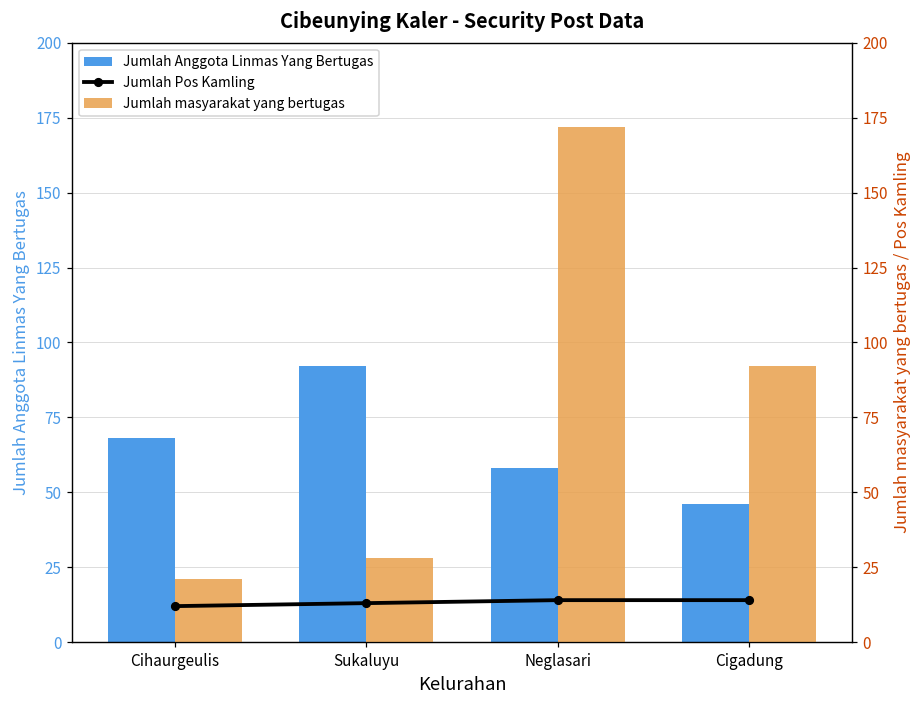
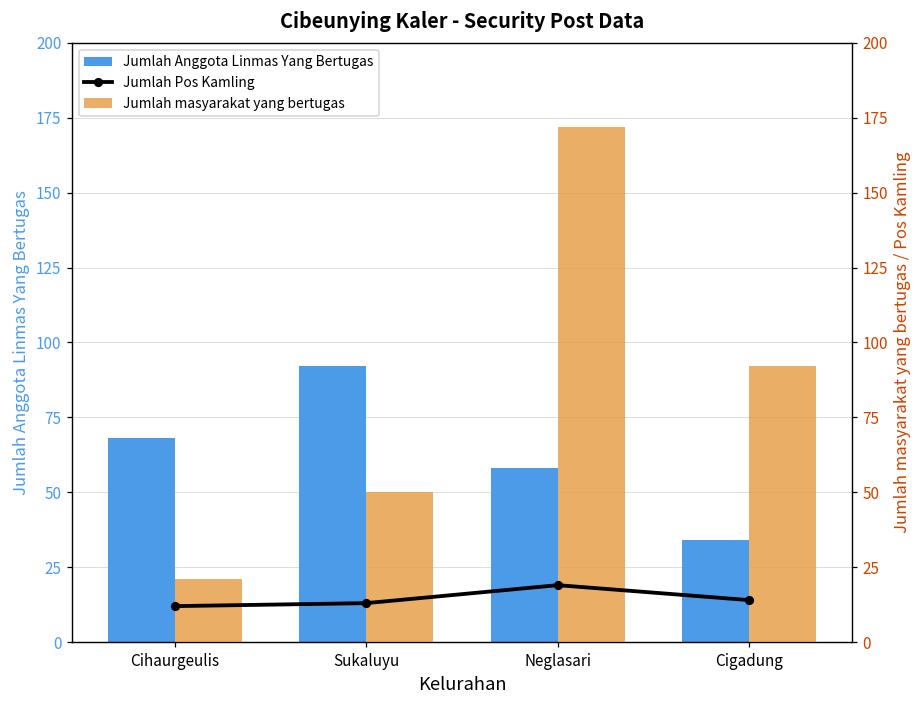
Jumlah Anggota Linmas Yang Bertugas, Cigadung: 46 -> 34
Jumlah masyarakat yang bertugas, Sukaluyu: 28 -> 50
Jumlah Pos Kamling, Neglasari: 14 -> 19
